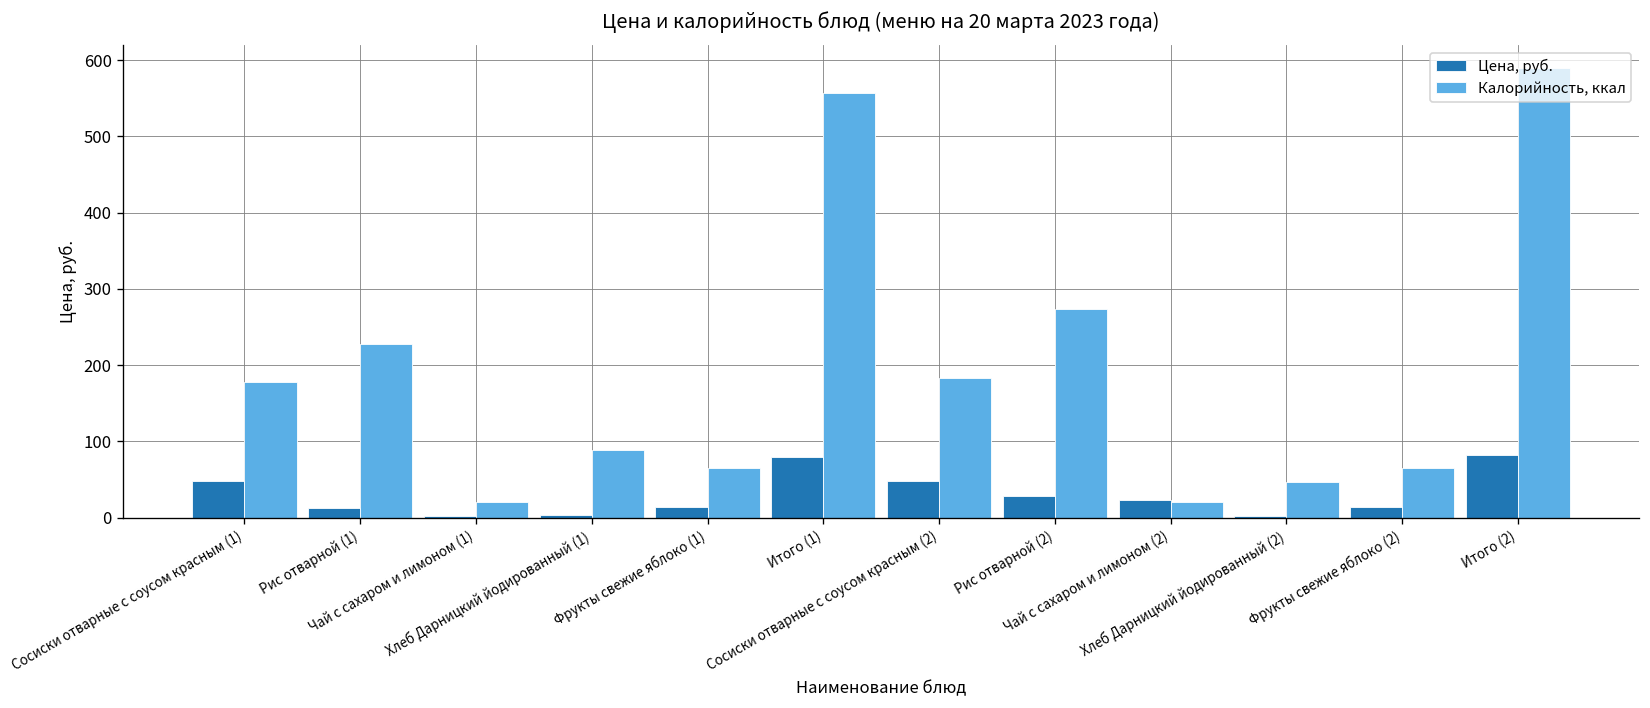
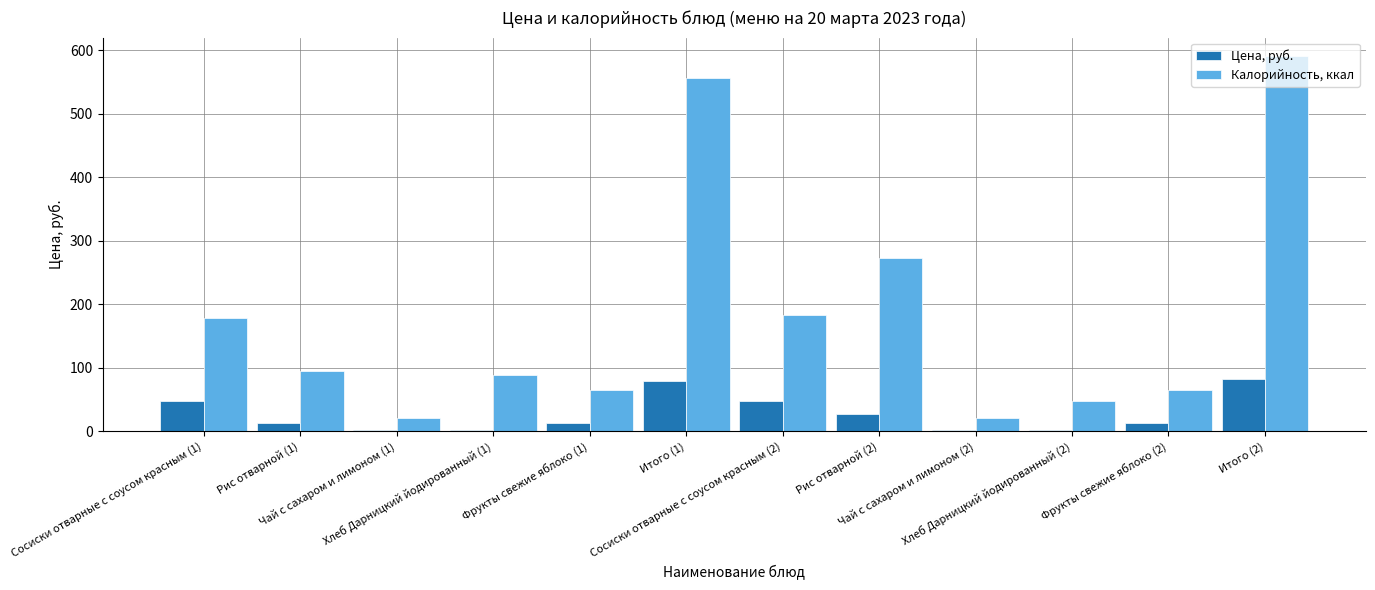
Калорийность, ккал, Рис отварной (1): 230 -> 90
Цена, руб., Чай с сахаром и лимоном (2): 20 -> 0
